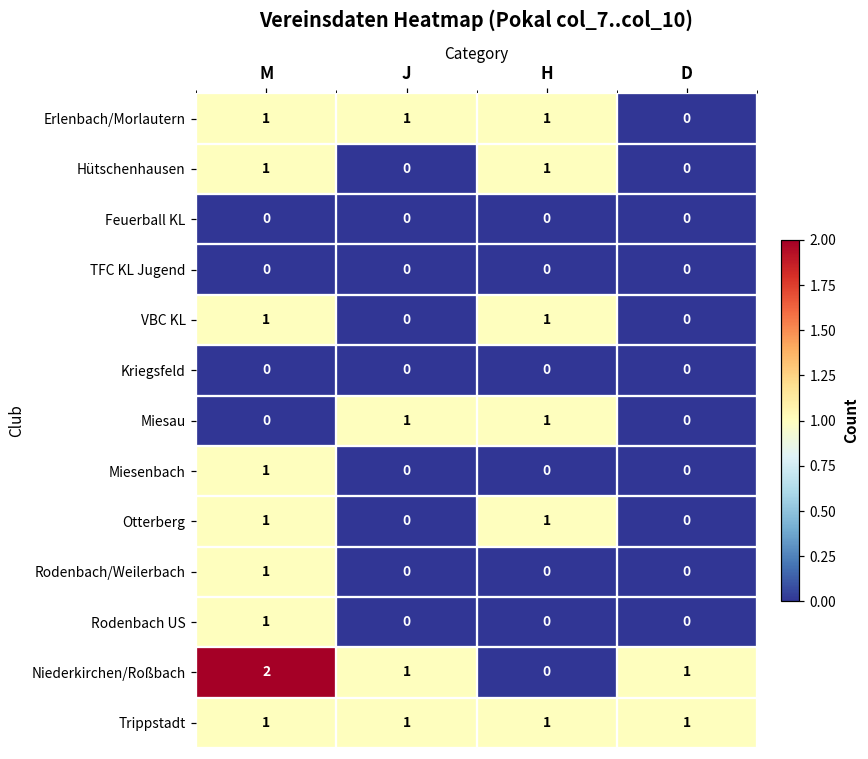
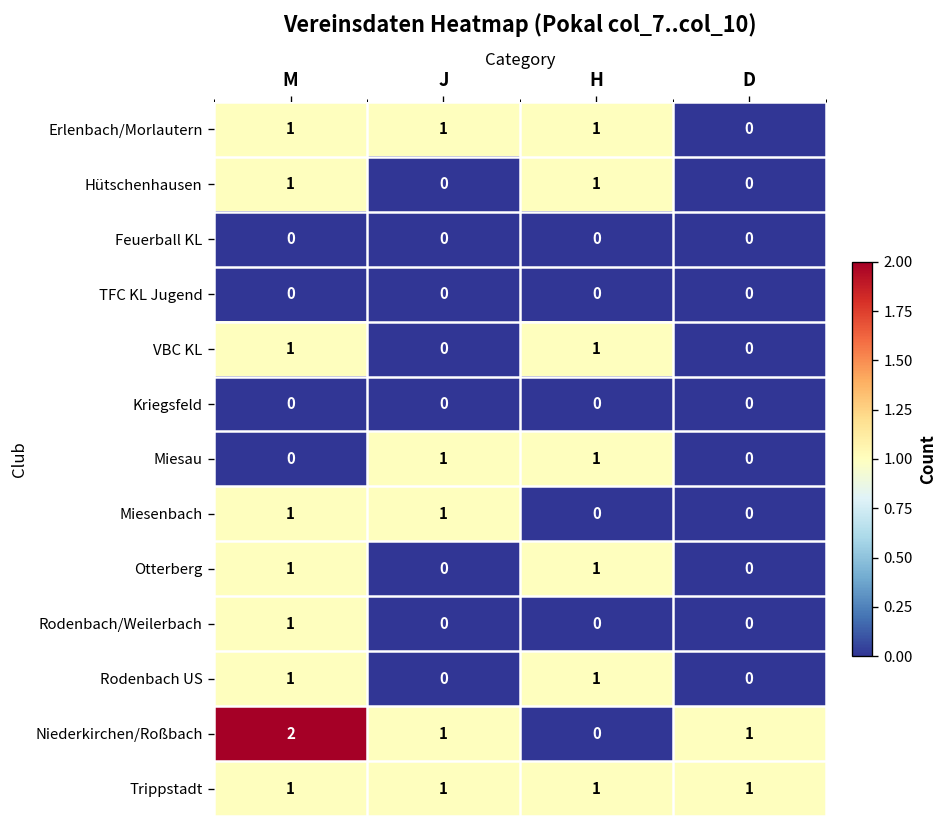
Miesenbach, J: 0 -> 1
Rodenbach US, H: 0 -> 1
